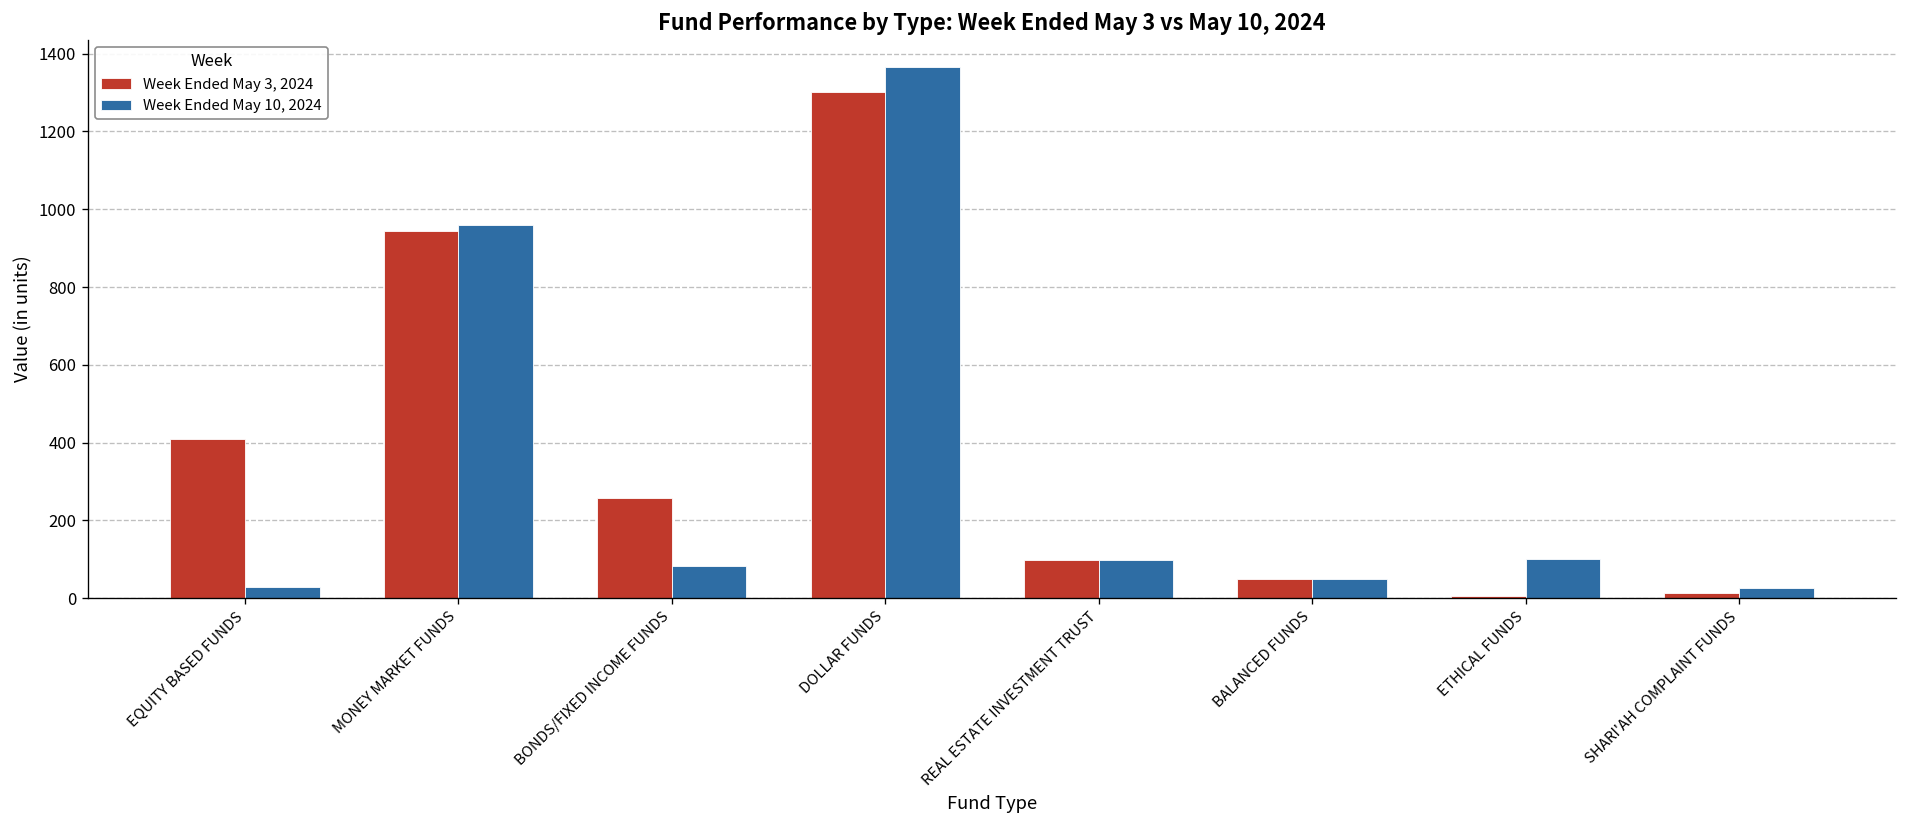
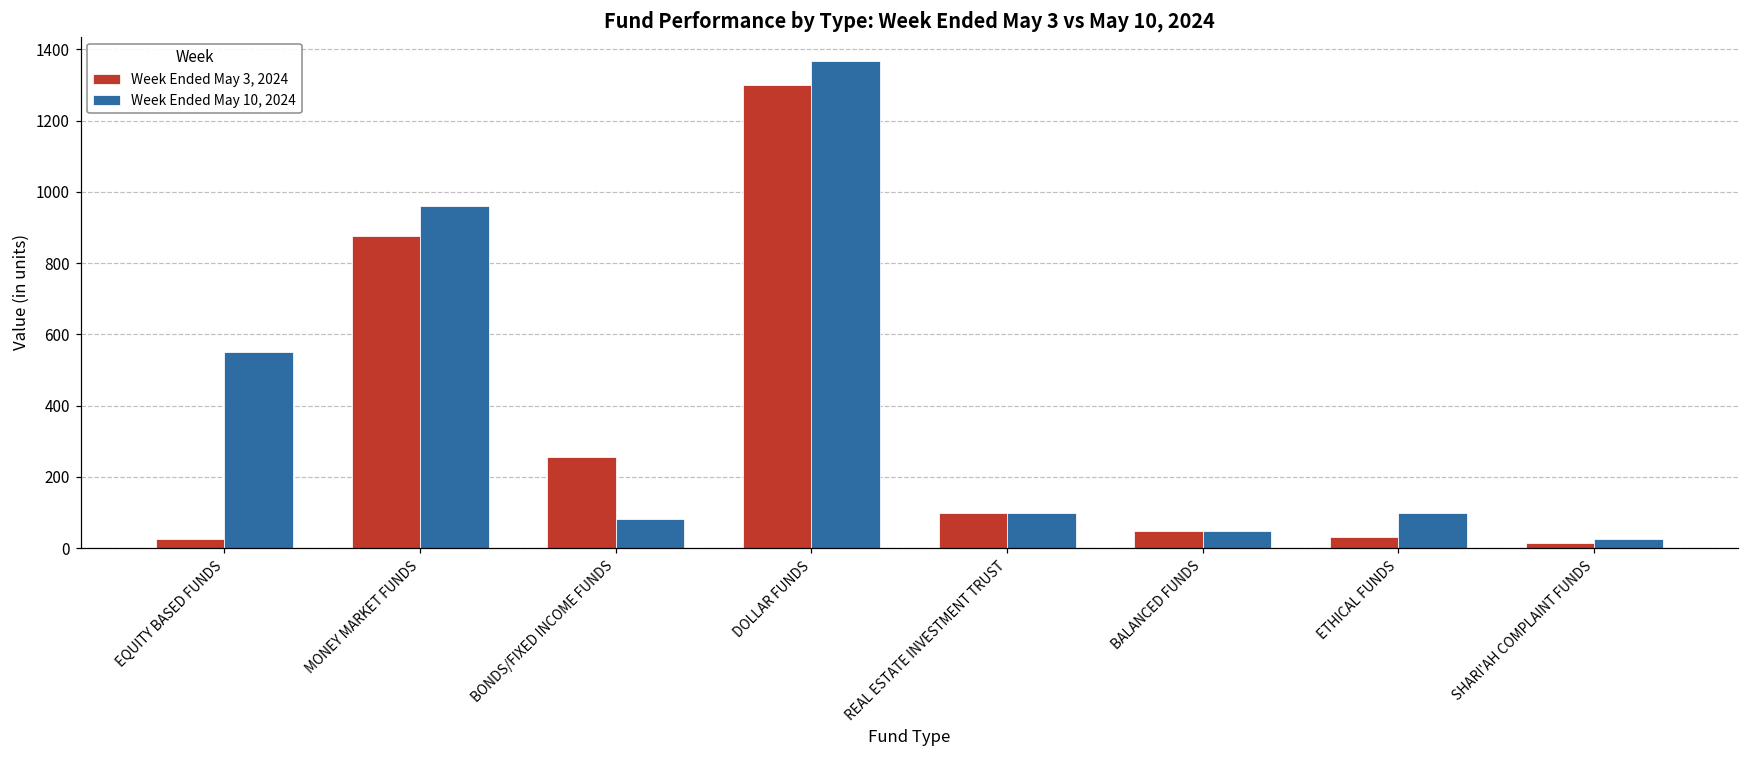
Week Ended May 3, 2024, EQUITY BASED FUNDS: 410 -> 30
Week Ended May 10, 2024, EQUITY BASED FUNDS: 30 -> 550
Week Ended May 3, 2024, MONEY MARKET FUNDS: 940 -> 880
Week Ended May 3, 2024, ETHICAL FUNDS: 0 -> 30
